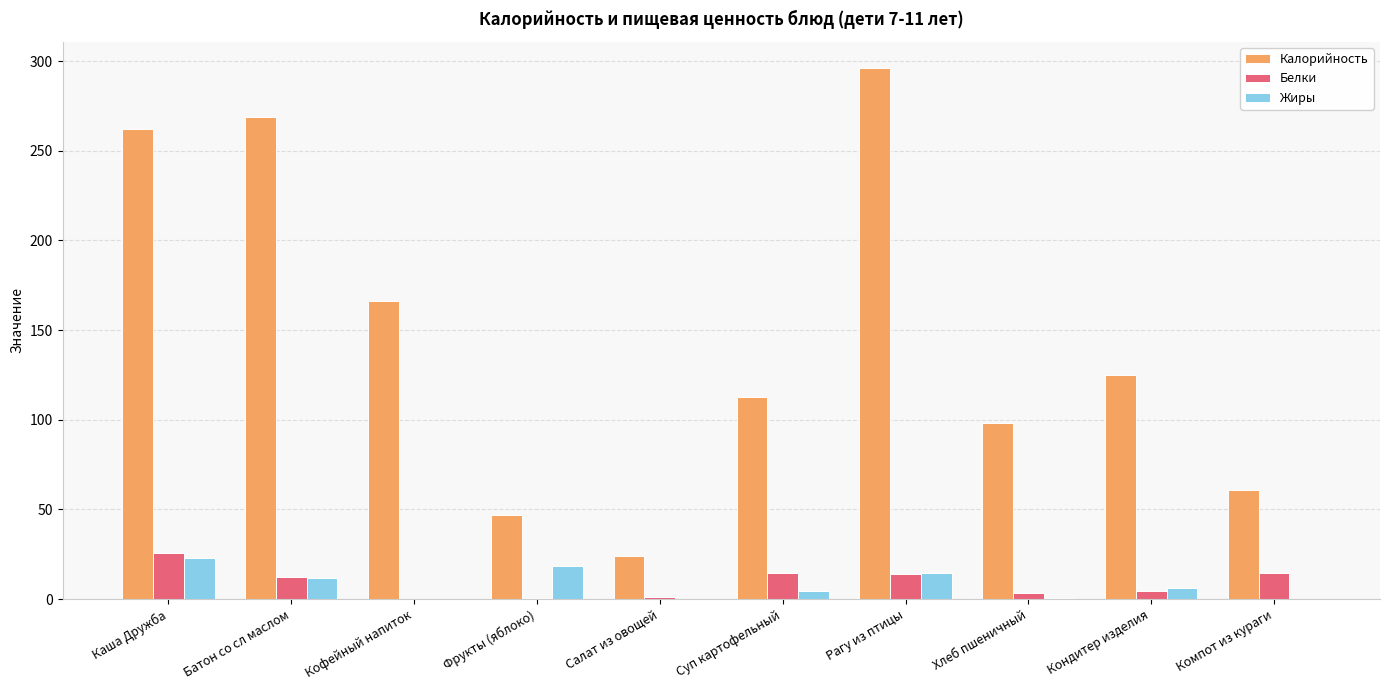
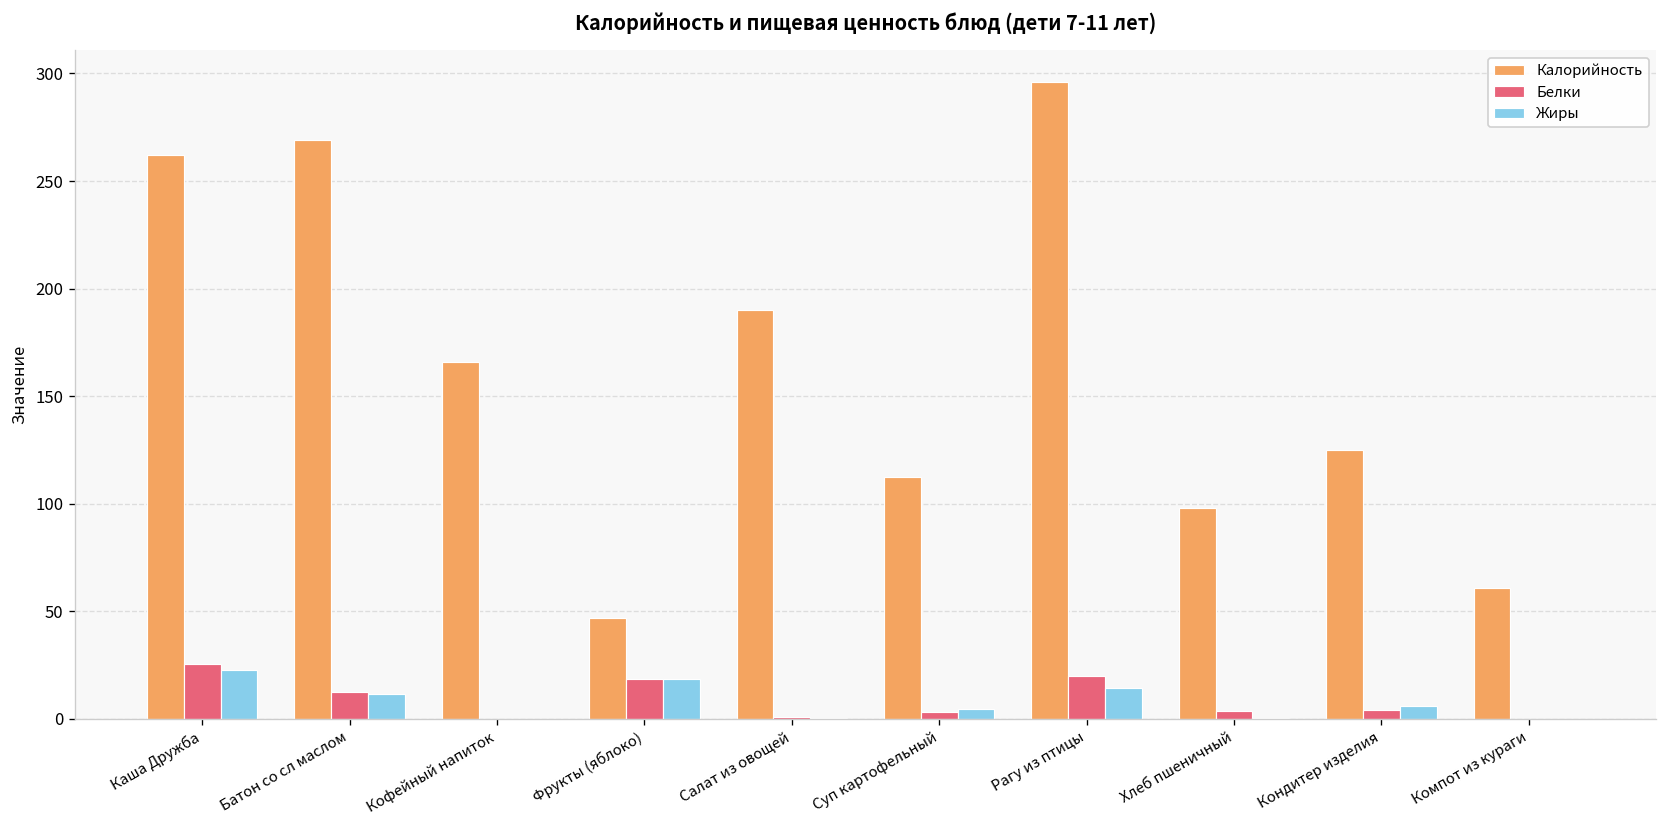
Белки, Фрукты (яблоко): 1 -> 18
Калорийность, Салат из овощей: 24 -> 190
Белки, Суп картофельный: 14 -> 3
Белки, Рагу из птицы: 14 -> 20
Белки, Компот из кураги: 14 -> 0
